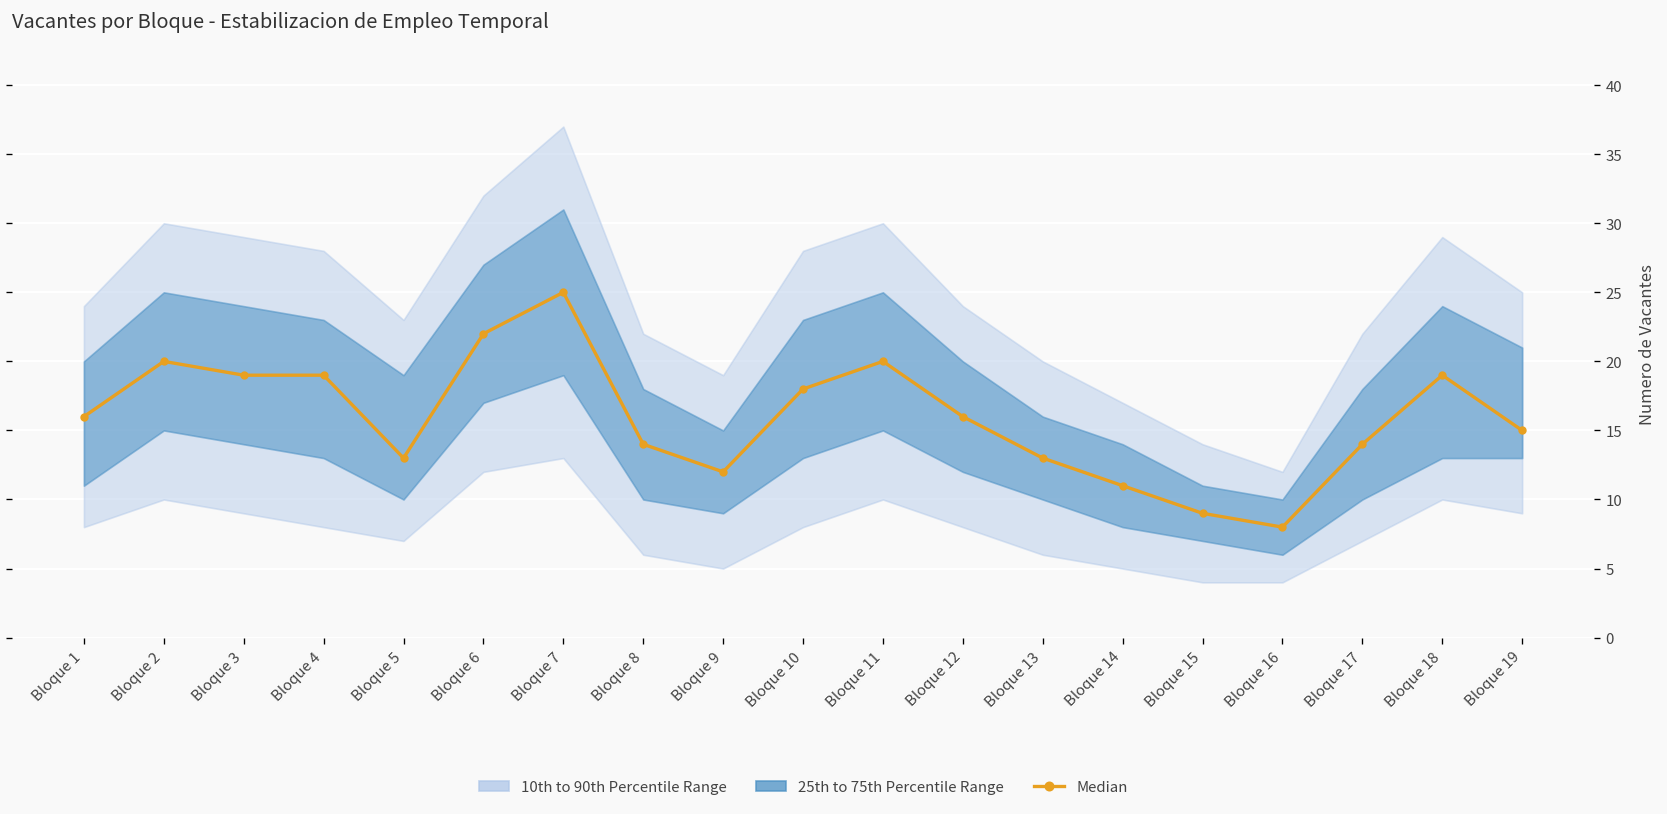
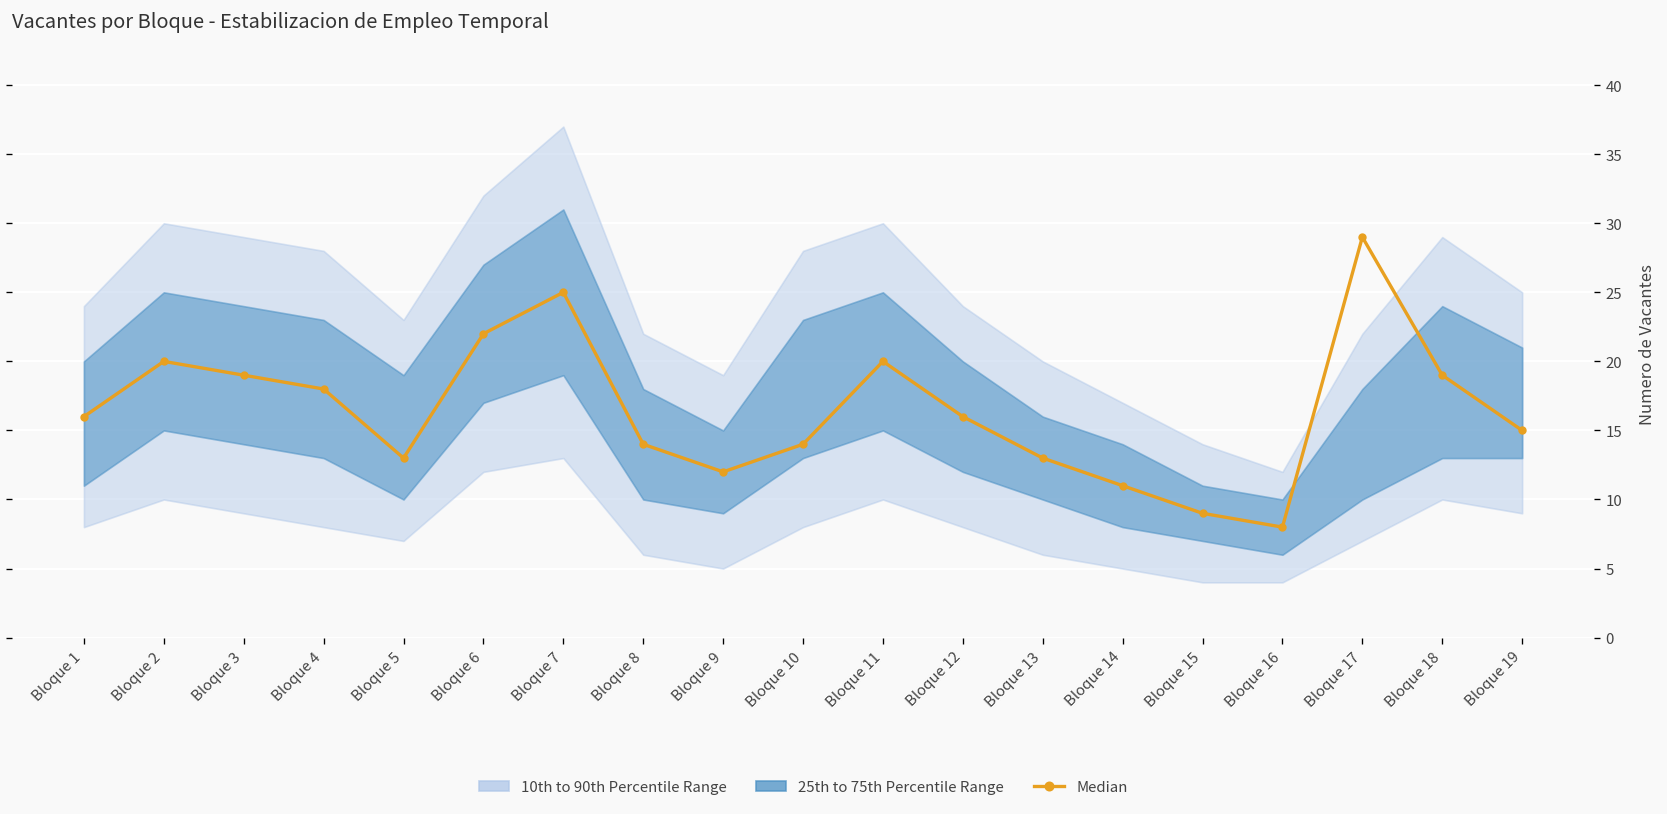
Median, Bloque 4: 19 -> 18
Median, Bloque 10: 18 -> 14
Median, Bloque 17: 14 -> 29
